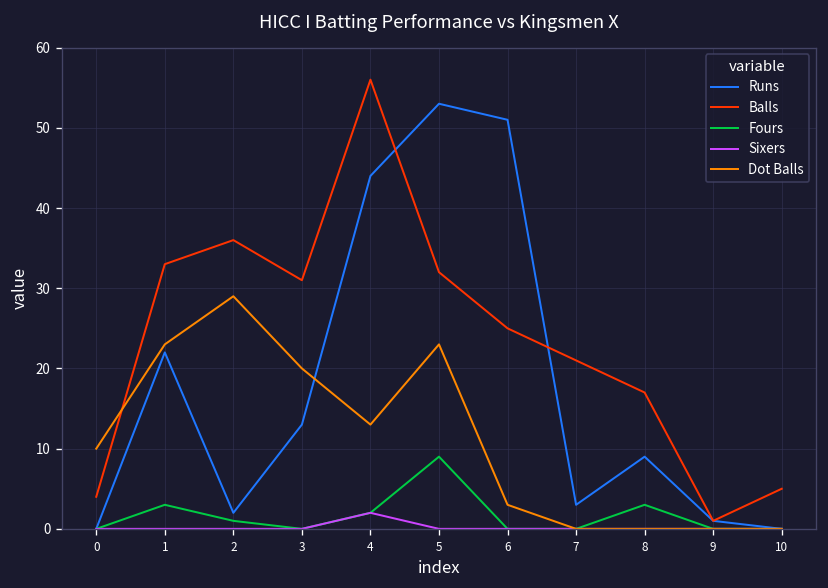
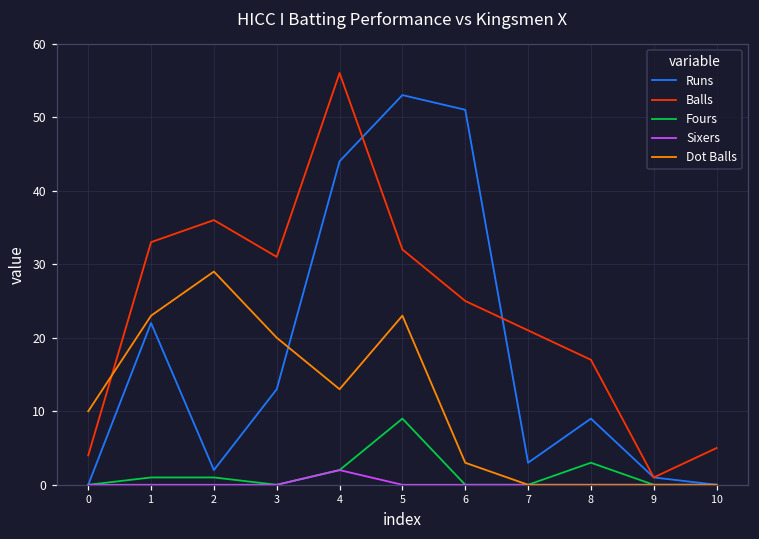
Fours, 1: 3 -> 1
